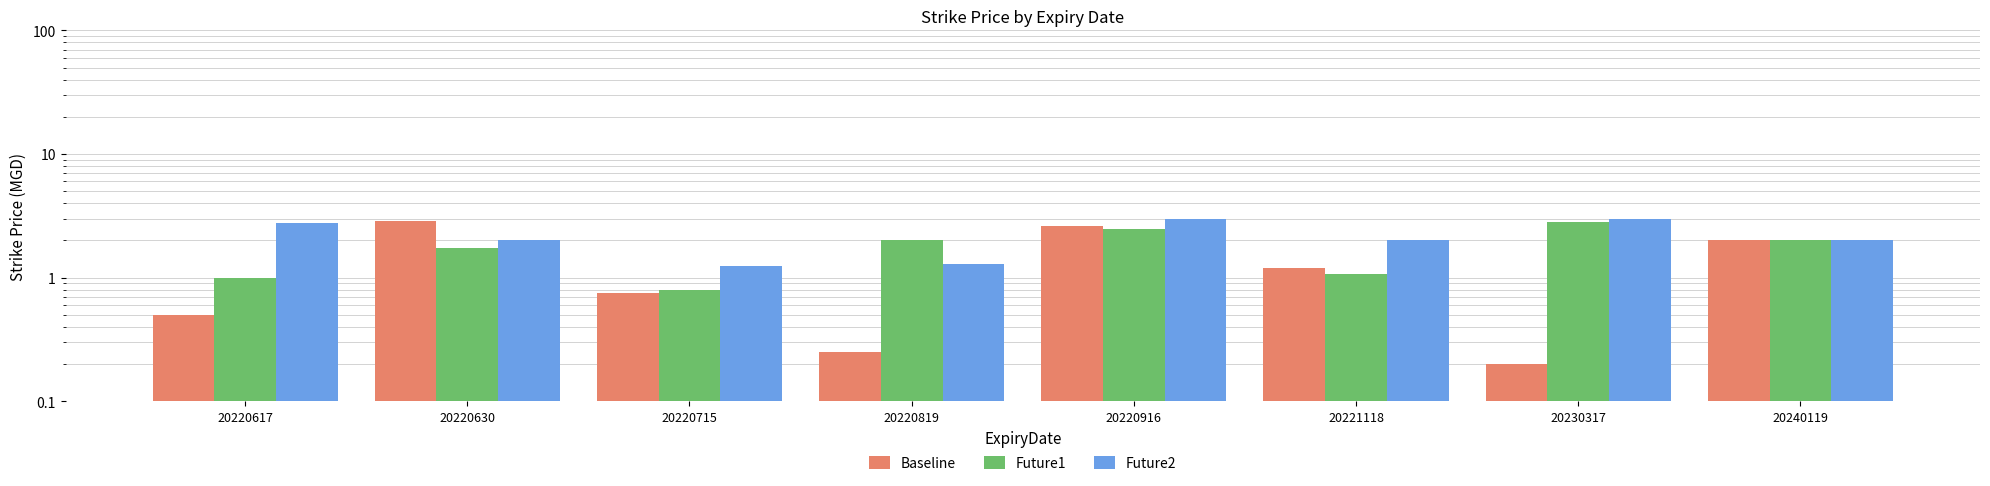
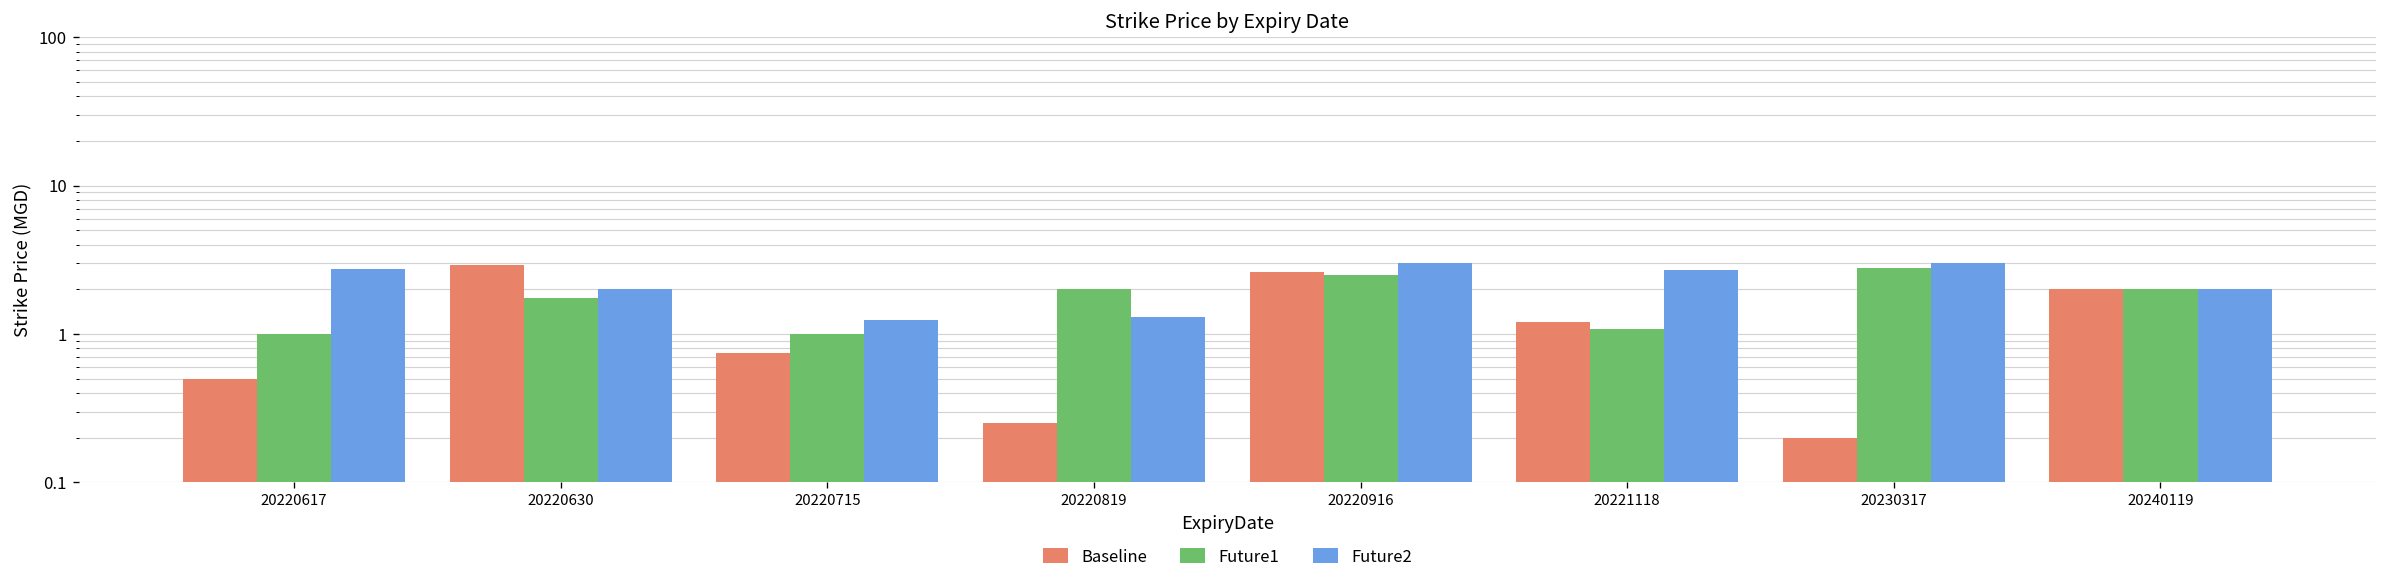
Future1, 20220715: 0.8 -> 1.0
Future2, 20221118: 2.0 -> 2.7
